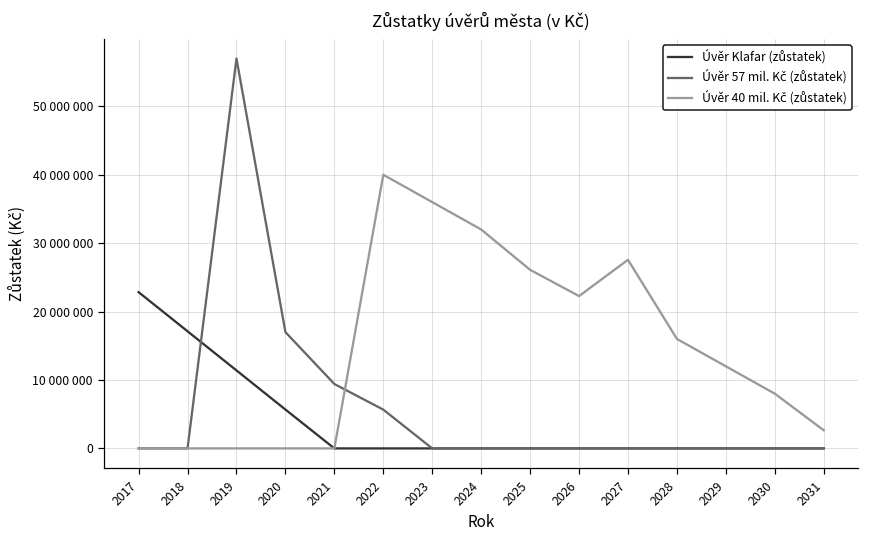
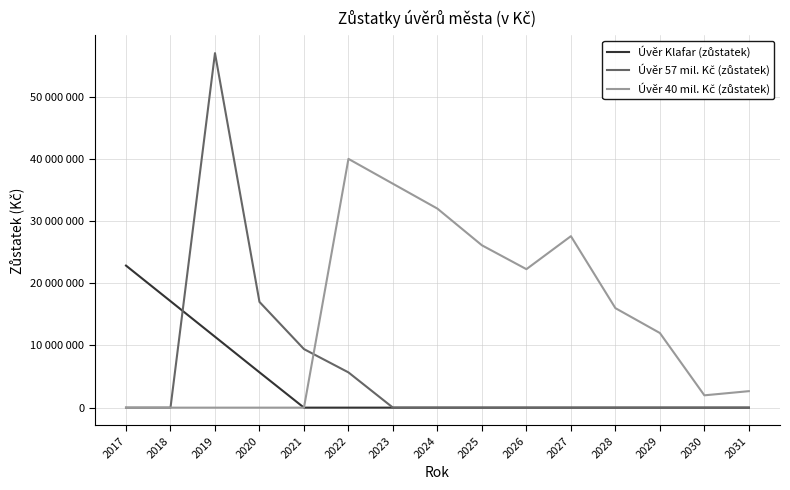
Úvěr 40 mil. Kč (zůstatek), 2030: 8000000 -> 2000000
